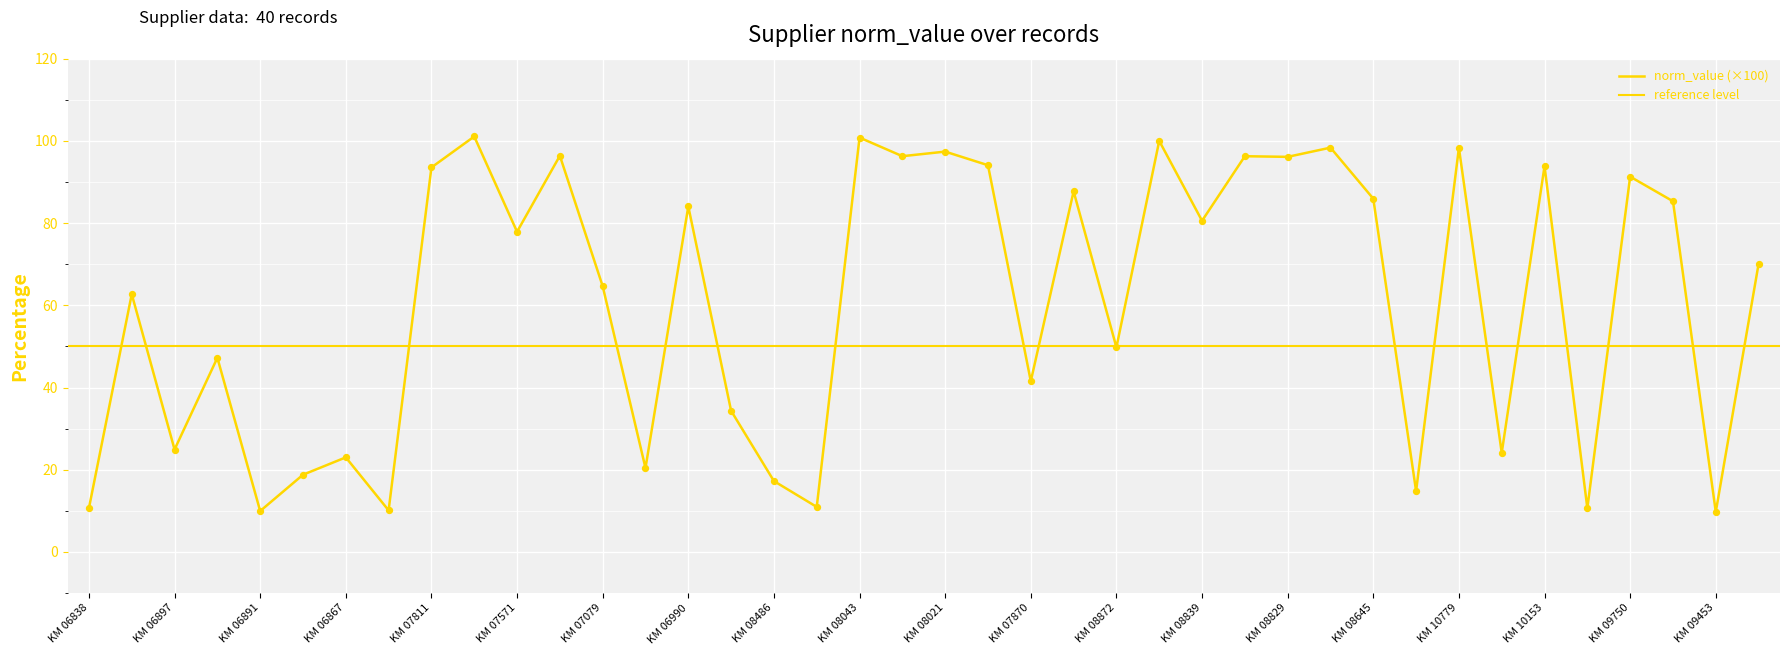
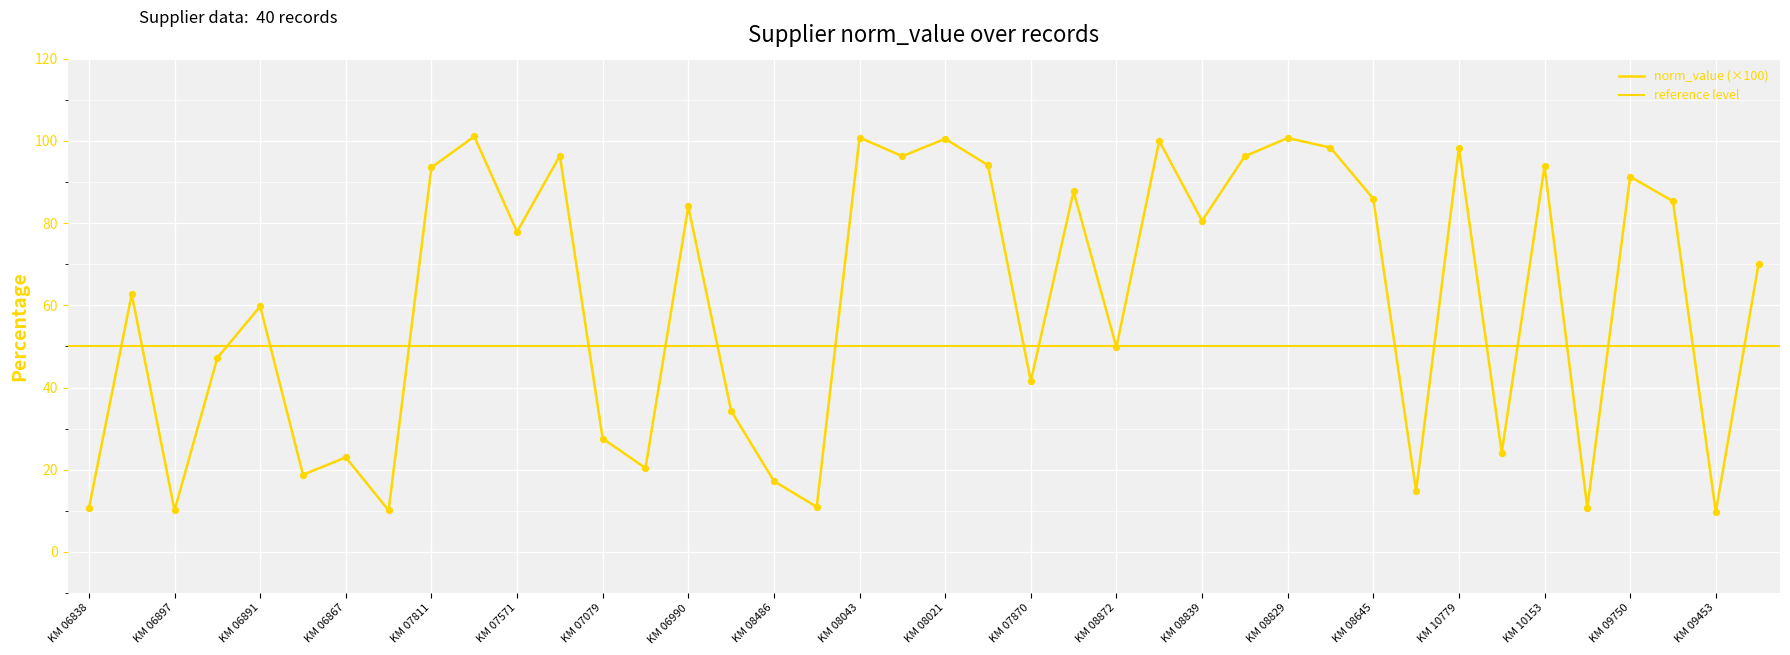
KM 06897: 25 -> 10
KM 06891: 10 -> 60
KM 07079: 65 -> 28
KM 08021: 97 -> 101
KM 08829: 96 -> 101
